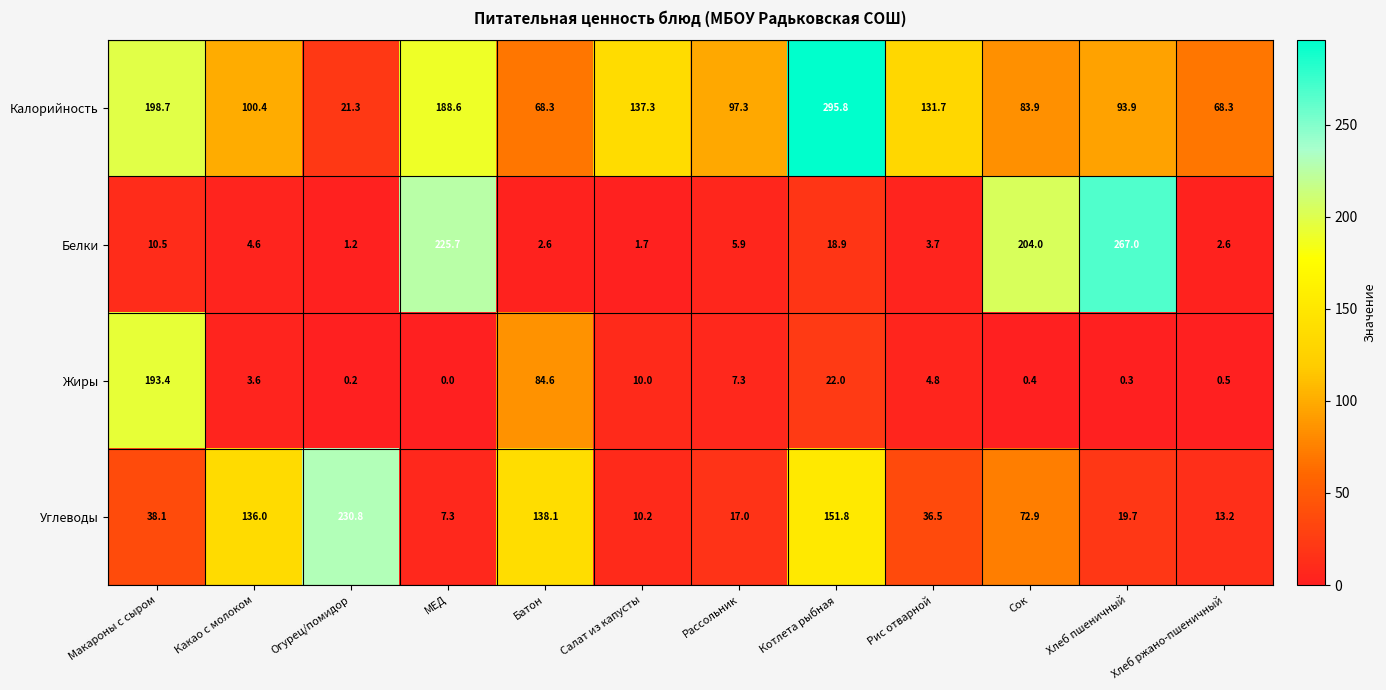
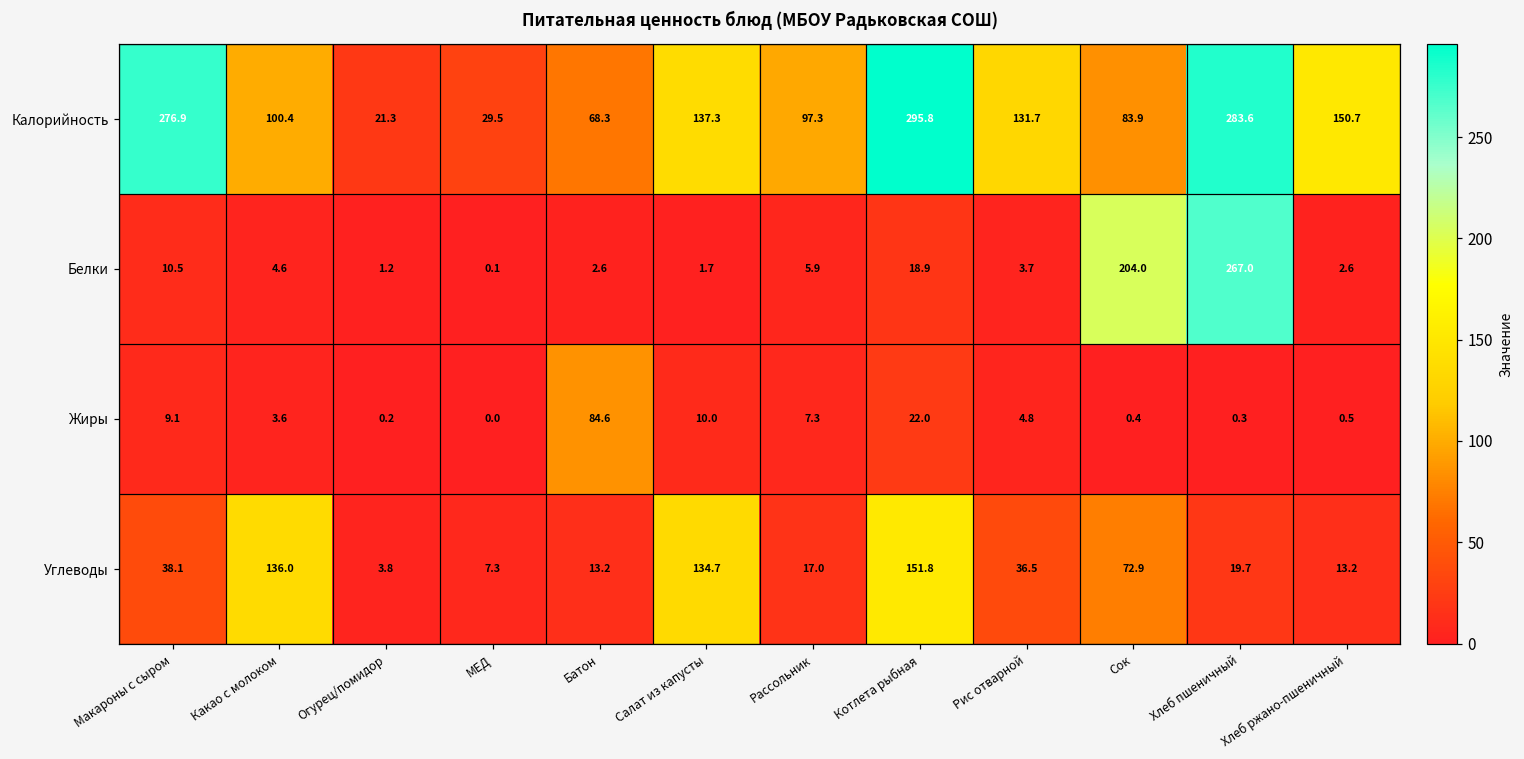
Калорийность, Макароны с сыром: 198.7 -> 276.9
Калорийность, МЕД: 188.6 -> 29.5
Калорийность, Хлеб пшеничный: 93.9 -> 283.6
Калорийность, Хлеб ржано-пшеничный: 68.3 -> 150.7
Белки, МЕД: 225.7 -> 0.1
Жиры, Макароны с сыром: 193.4 -> 9.1
Углеводы, Огурец/помидор: 230.8 -> 3.8
Углеводы, Батон: 138.1 -> 13.2
Углеводы, Салат из капусты: 10.2 -> 134.7
